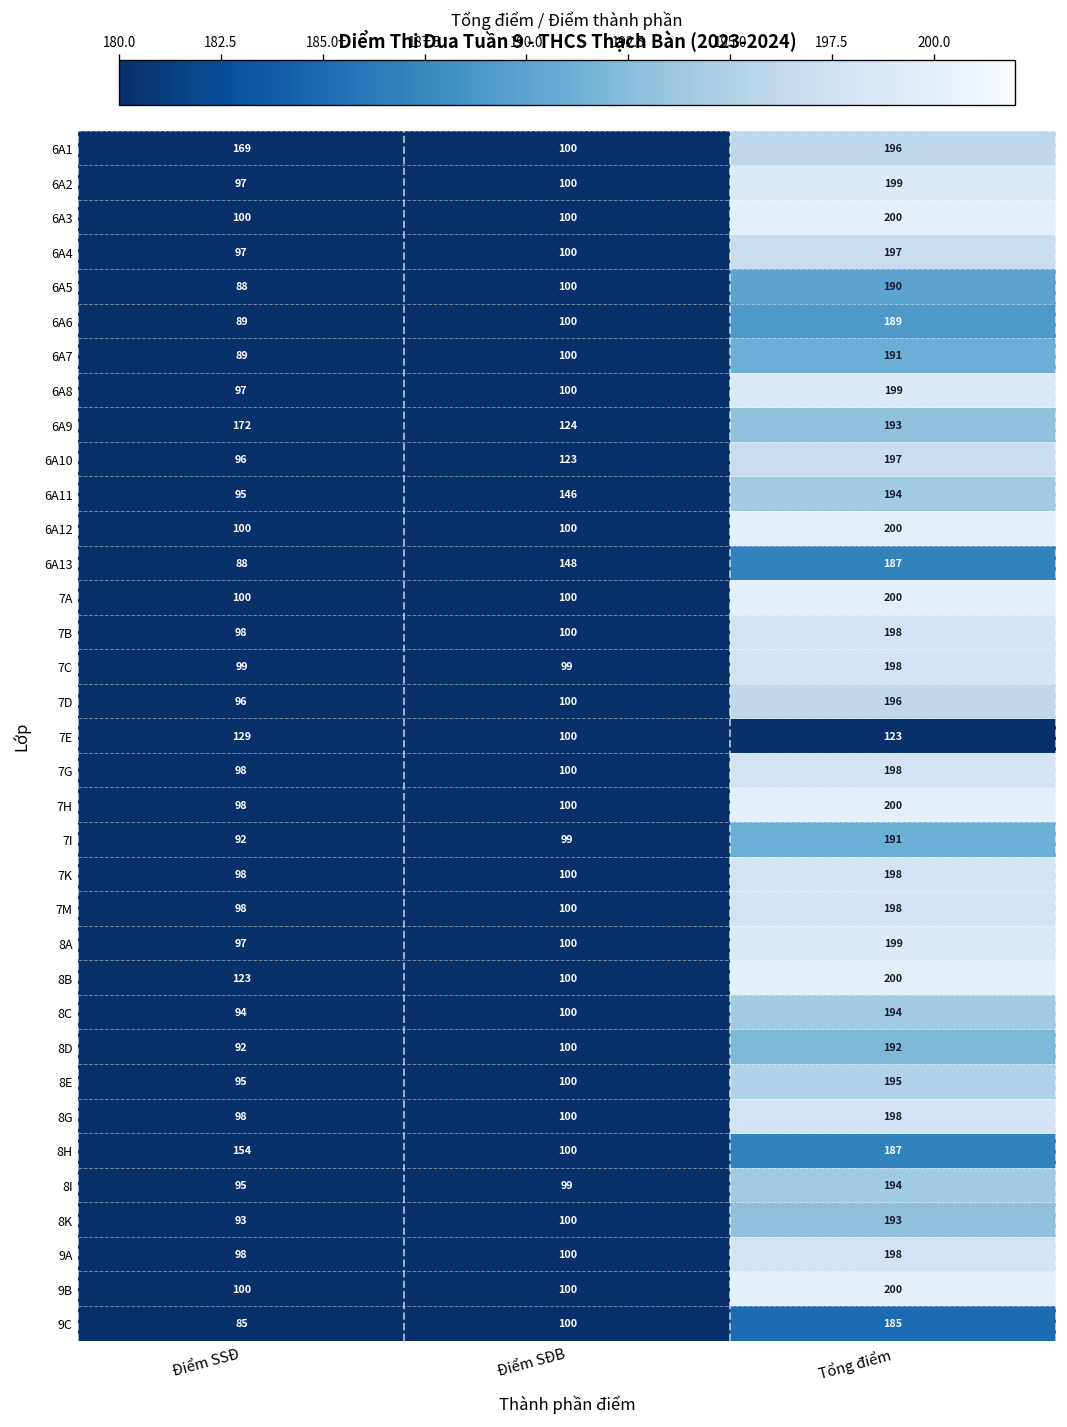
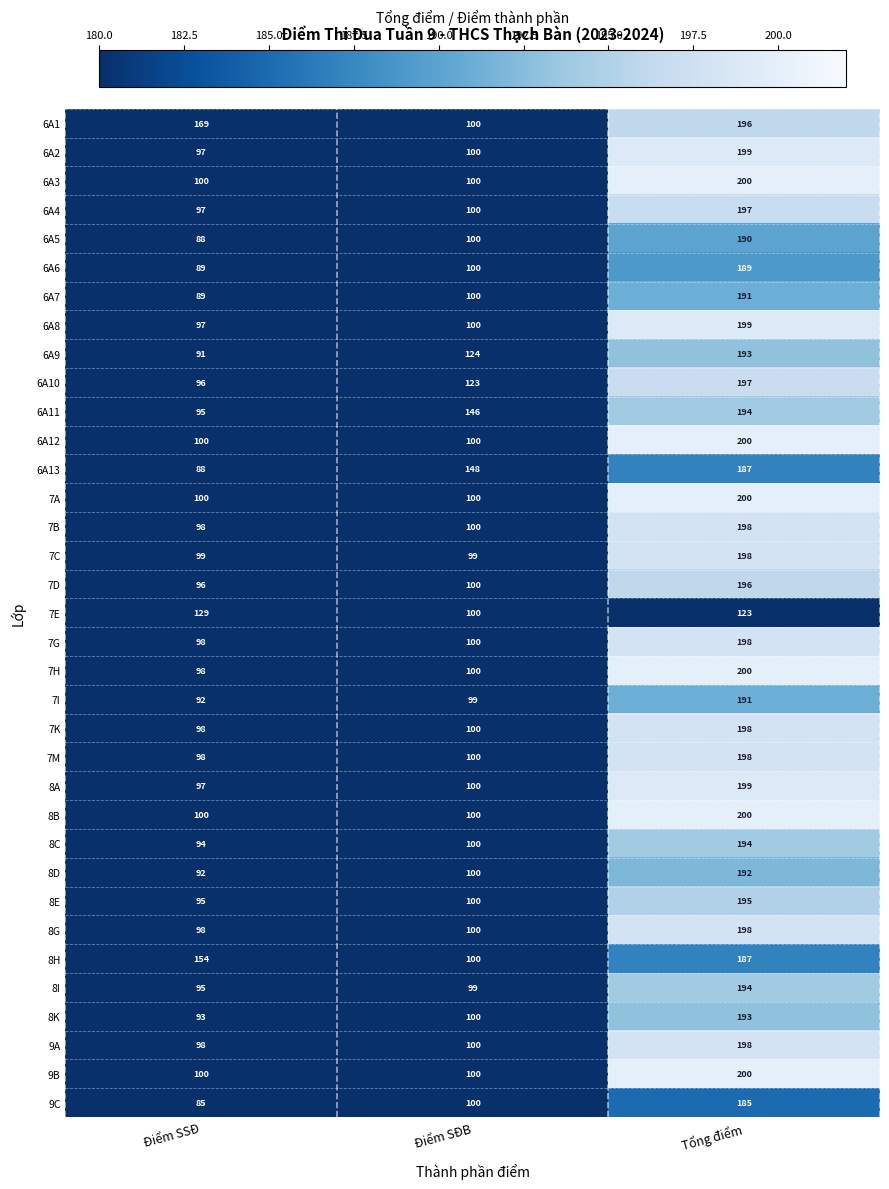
6A9, Điểm SSĐ: 172 -> 91
8B, Điểm SSĐ: 123 -> 100
